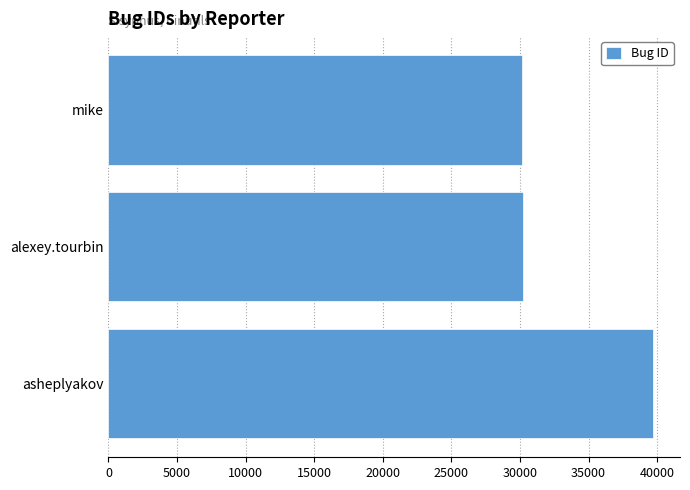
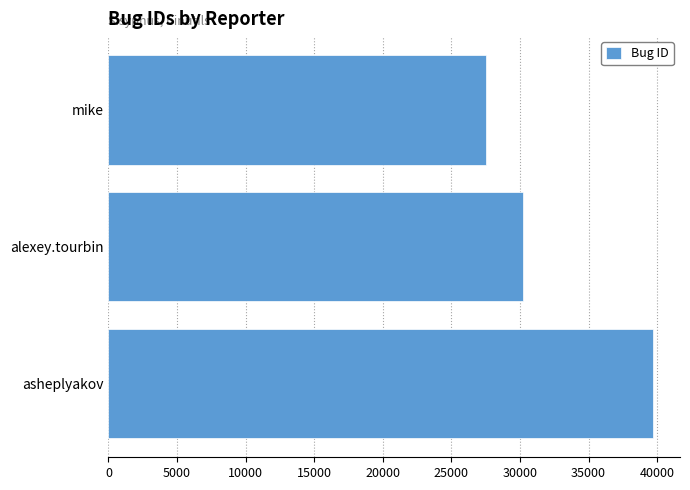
mike: 30200 -> 27500
